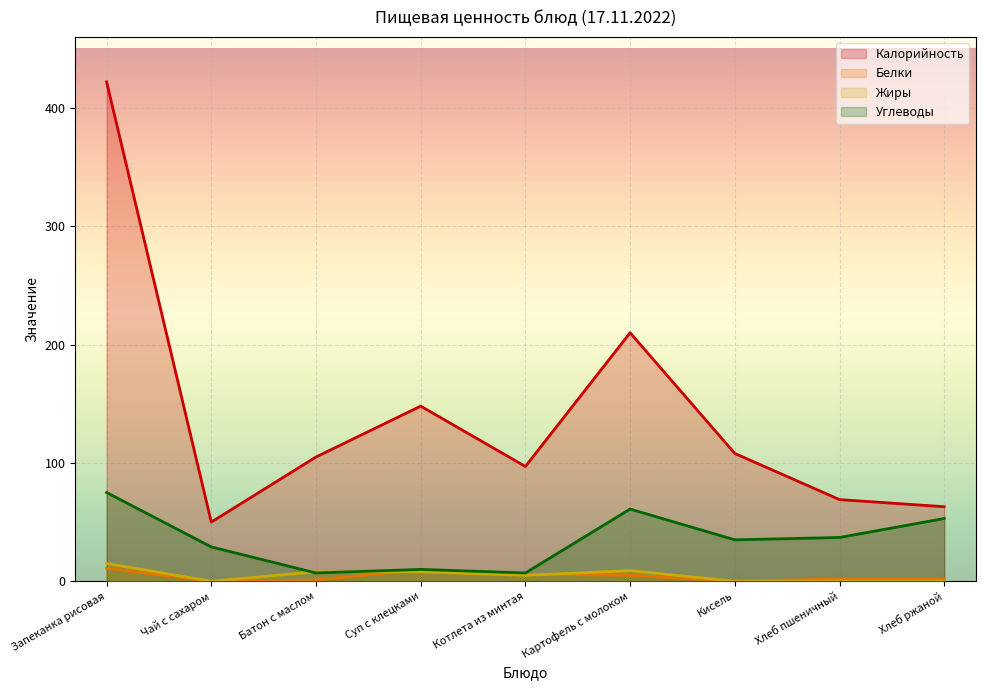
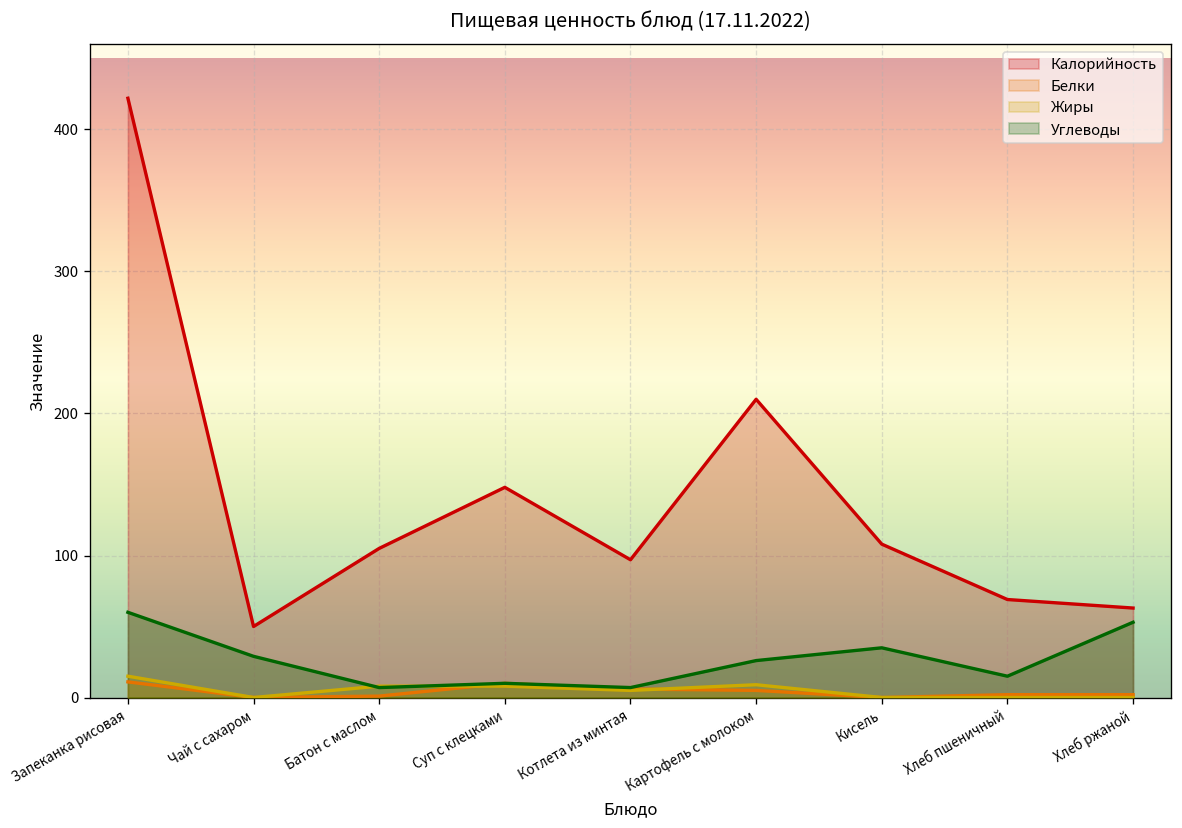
Углеводы, Запеканка рисовая: 75 -> 60
Углеводы, Картофель с молоком: 61 -> 26
Углеводы, Хлеб пшеничный: 37 -> 15
